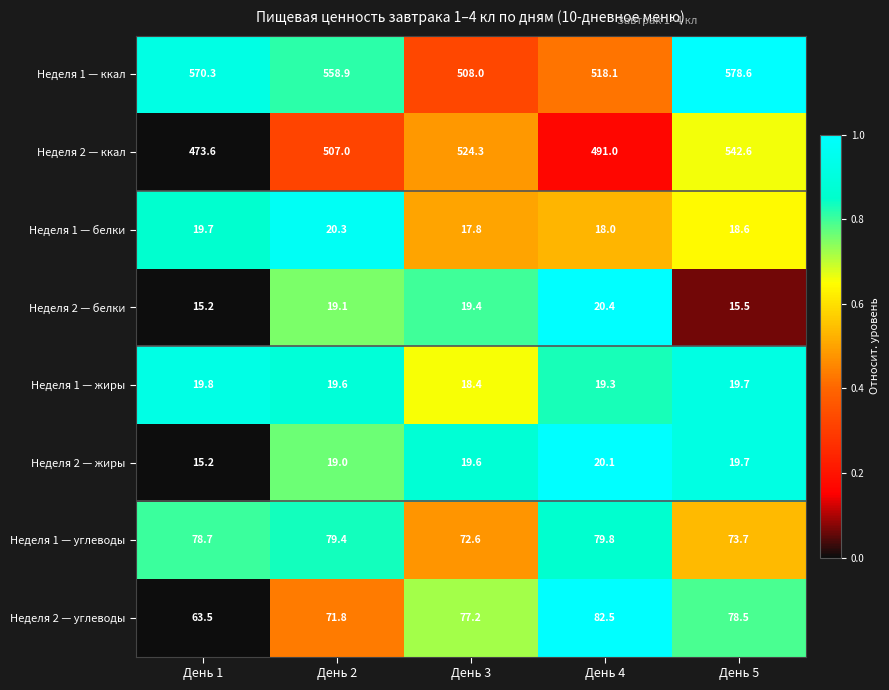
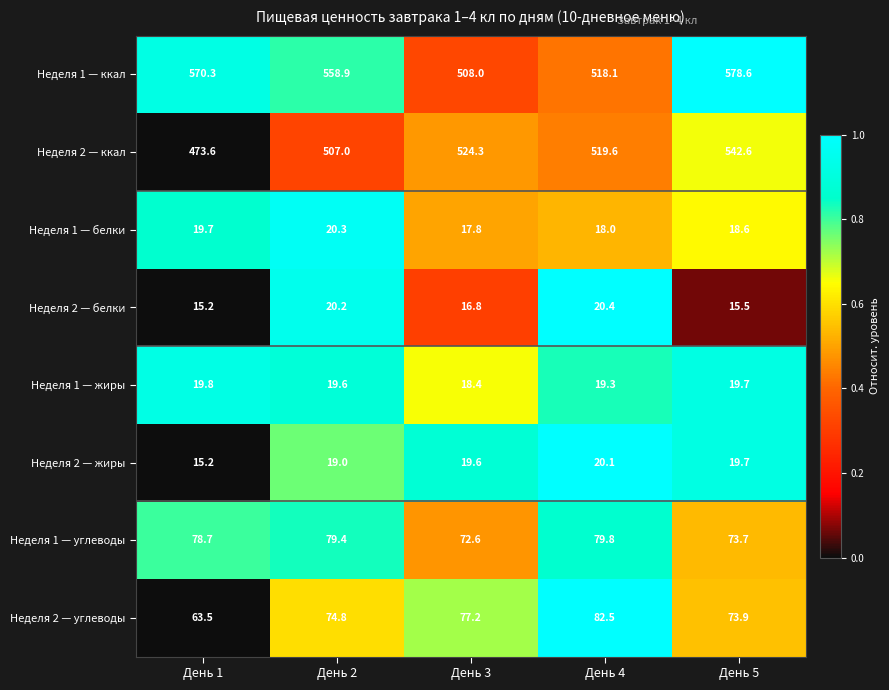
Неделя 2 — ккал, День 4: 491.0 -> 519.6
Неделя 2 — белки, День 2: 19.1 -> 20.2
Неделя 2 — белки, День 3: 19.4 -> 16.8
Неделя 2 — углеводы, День 2: 71.8 -> 74.8
Неделя 2 — углеводы, День 5: 78.5 -> 73.9
